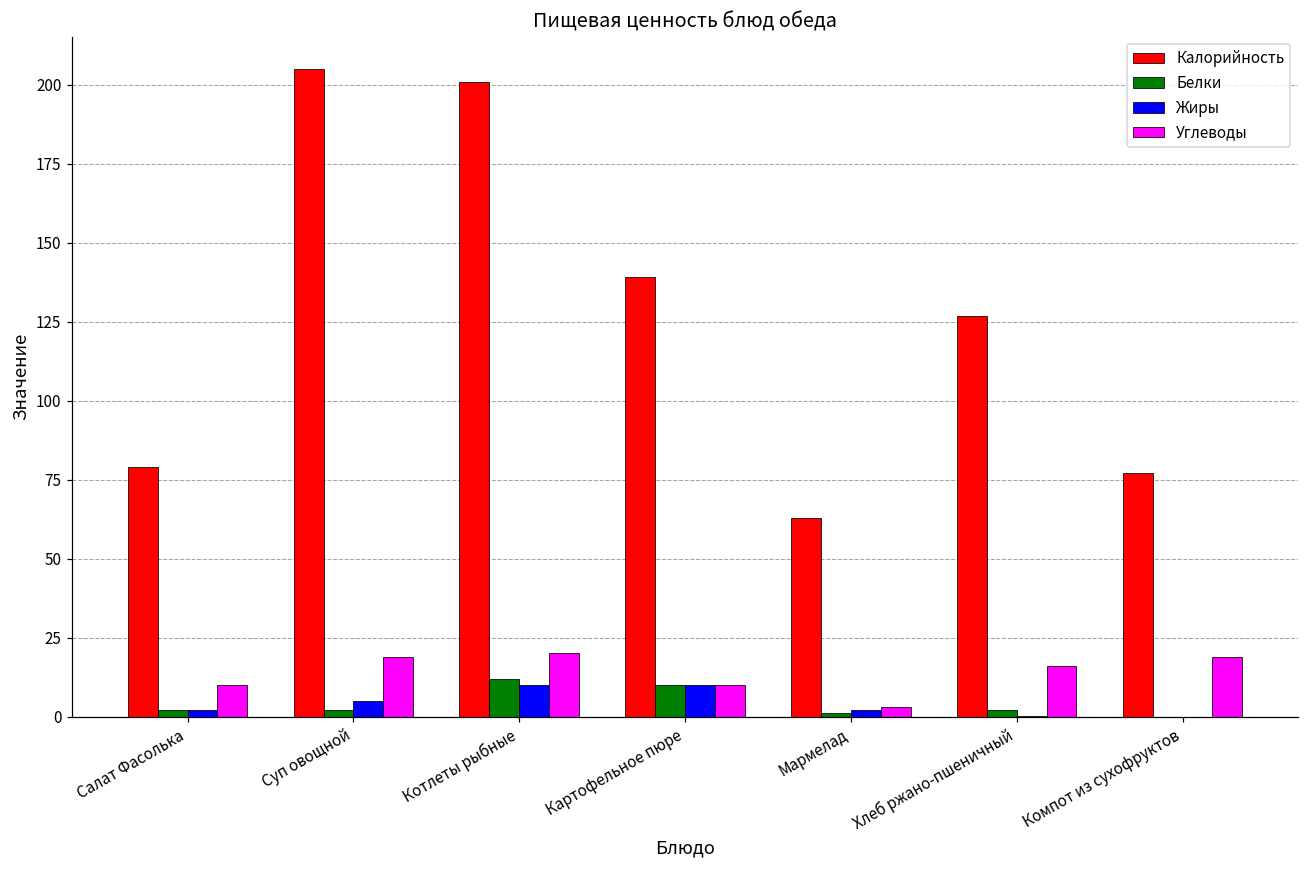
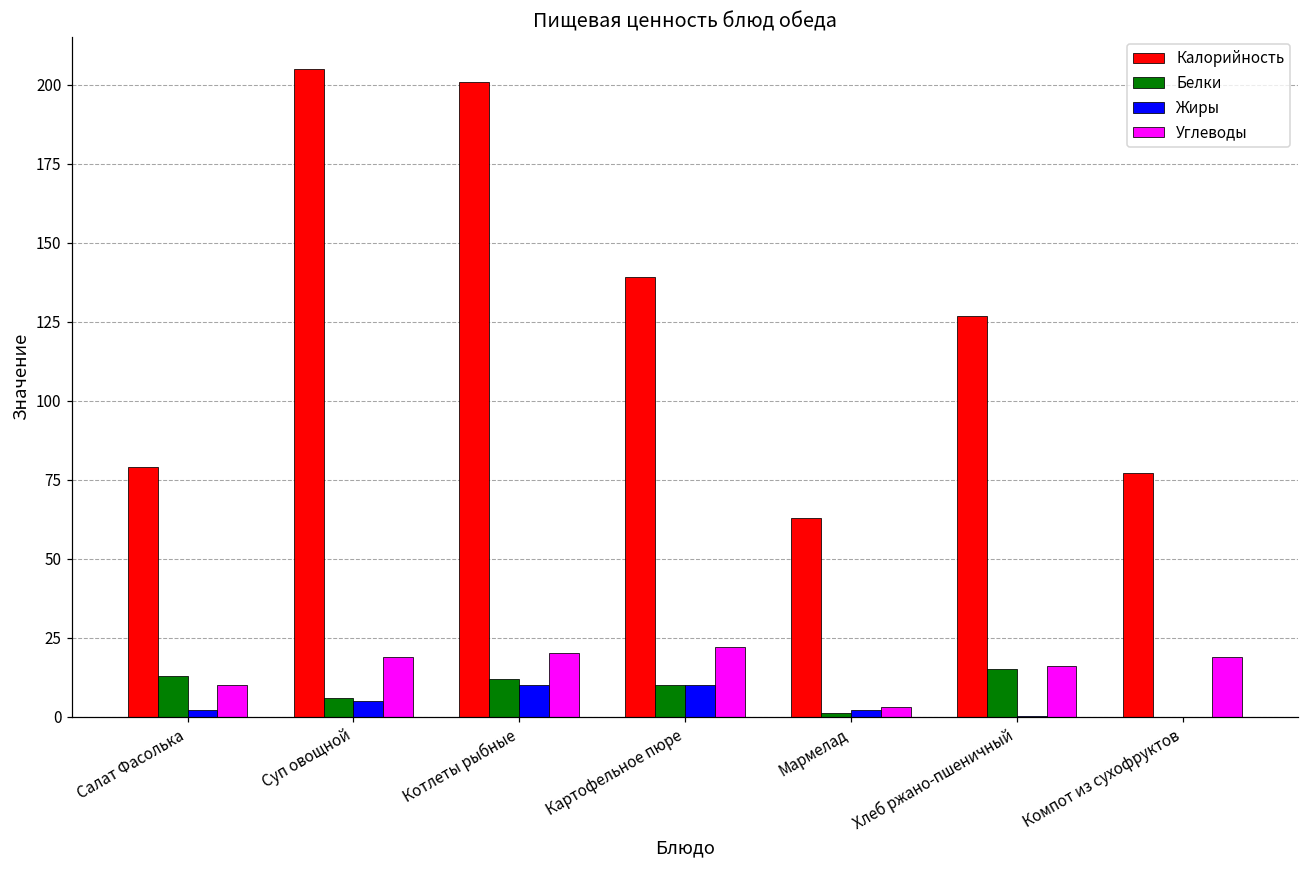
Белки, Салат Фасолька: 2 -> 13
Белки, Суп овощной: 2 -> 6
Углеводы, Картофельное пюре: 10 -> 22
Белки, Хлеб ржано-пшеничный: 2 -> 15
